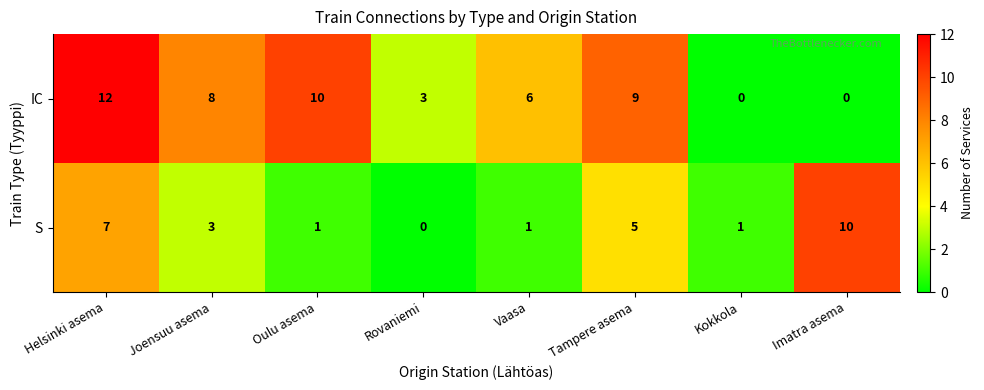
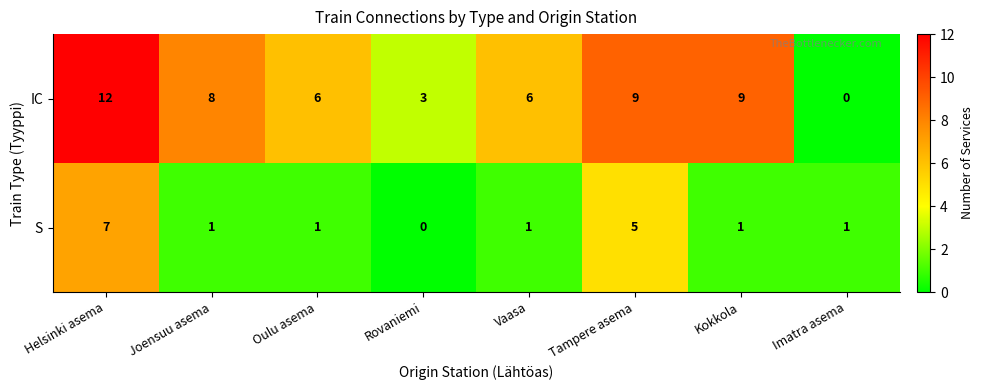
IC, Oulu asema: 10 -> 6
IC, Kokkola: 0 -> 9
S, Joensuu asema: 3 -> 1
S, Imatra asema: 10 -> 1
